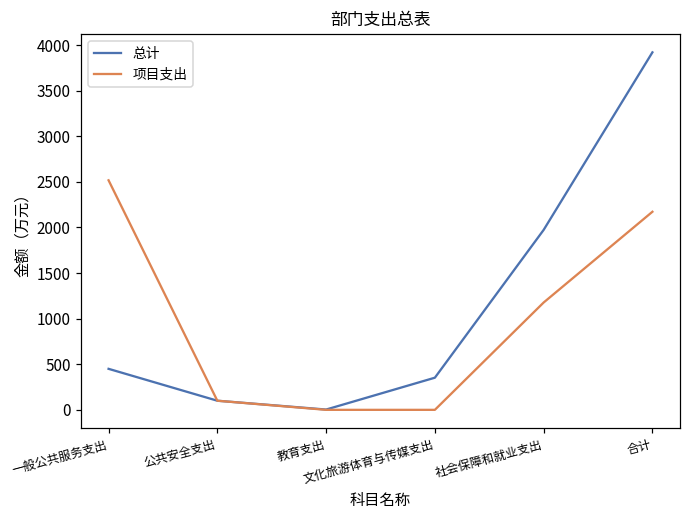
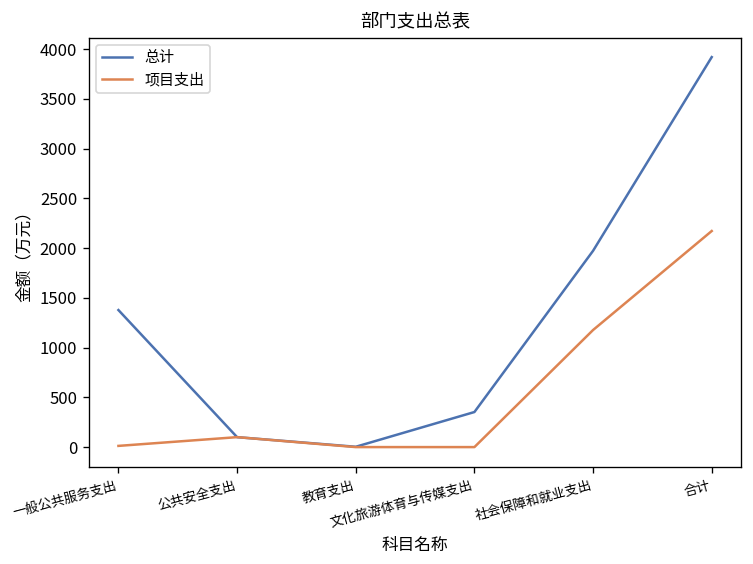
总计, 一般公共服务支出: 400 -> 1400
项目支出, 一般公共服务支出: 2500 -> 0
